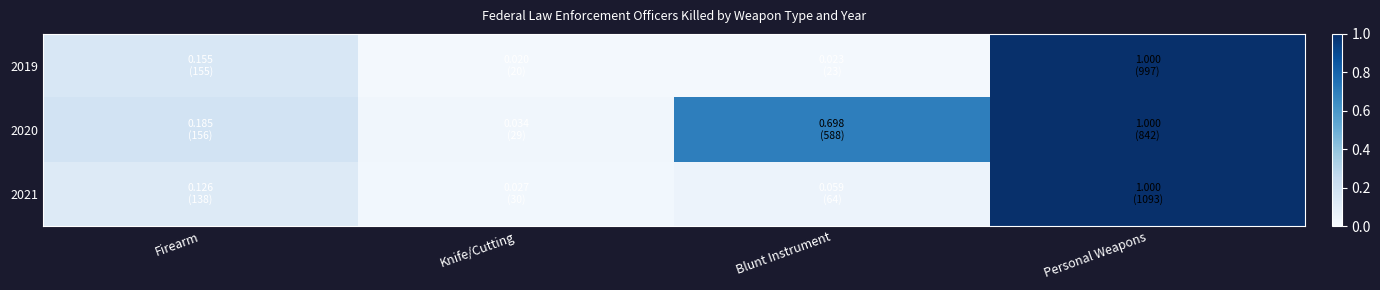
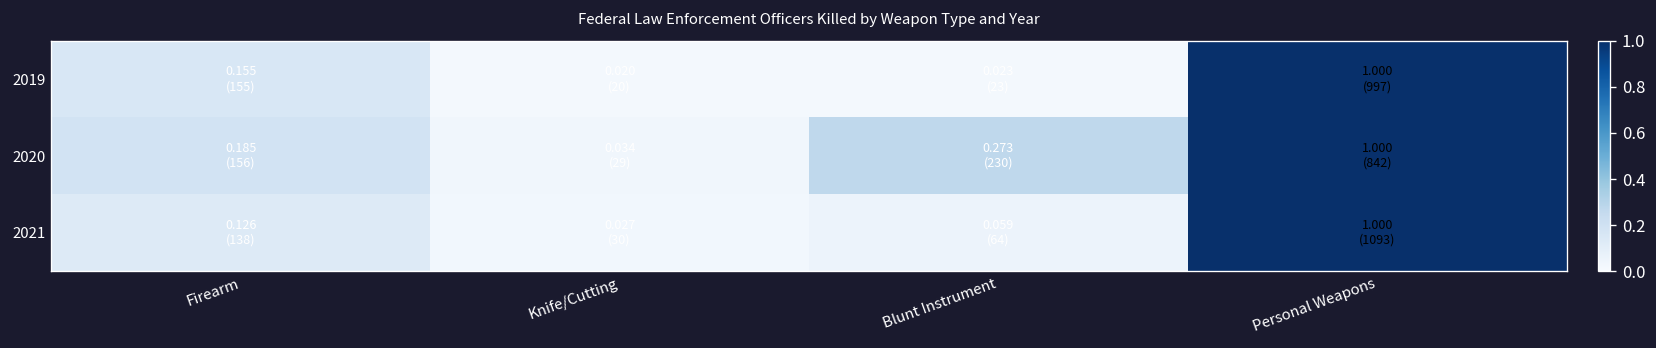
2020, Blunt Instrument: 0.698 (588) -> 0.273 (230)
